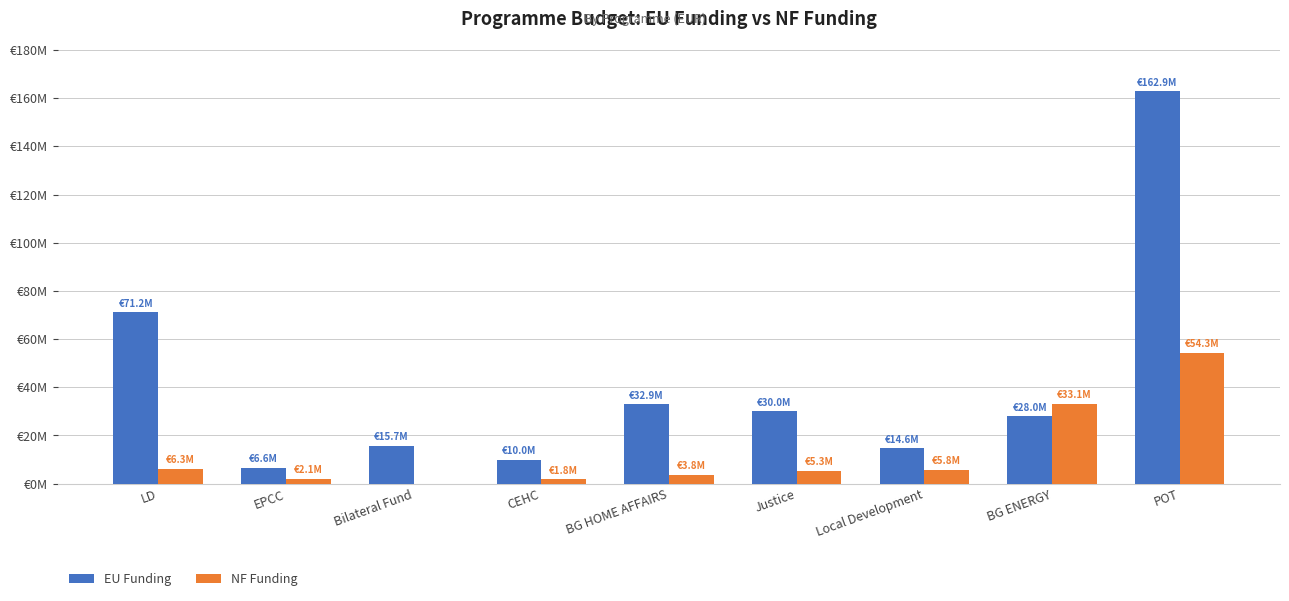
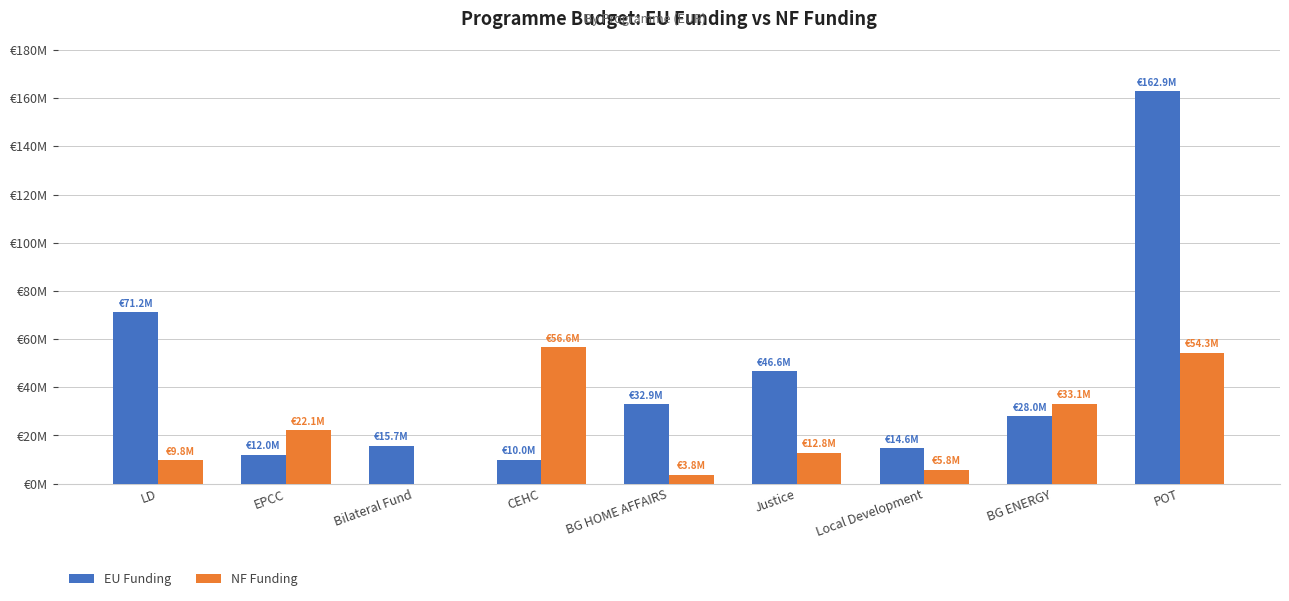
NF Funding, LD: €6.3M -> €9.8M
EU Funding, EPCC: €6.6M -> €12.0M
NF Funding, EPCC: €2.1M -> €22.1M
NF Funding, CEHC: €1.8M -> €56.6M
EU Funding, Justice: €30.0M -> €46.6M
NF Funding, Justice: €5.3M -> €12.8M
